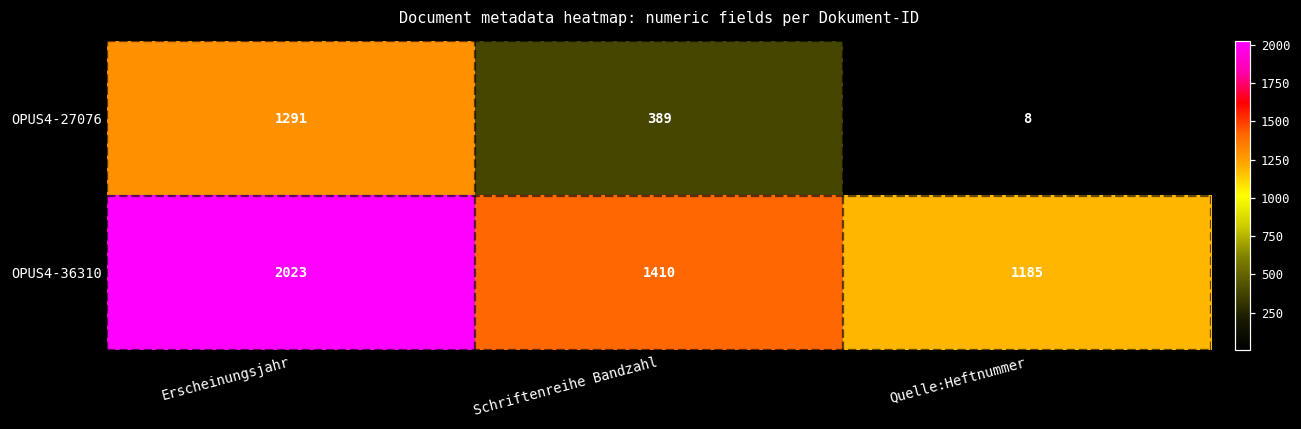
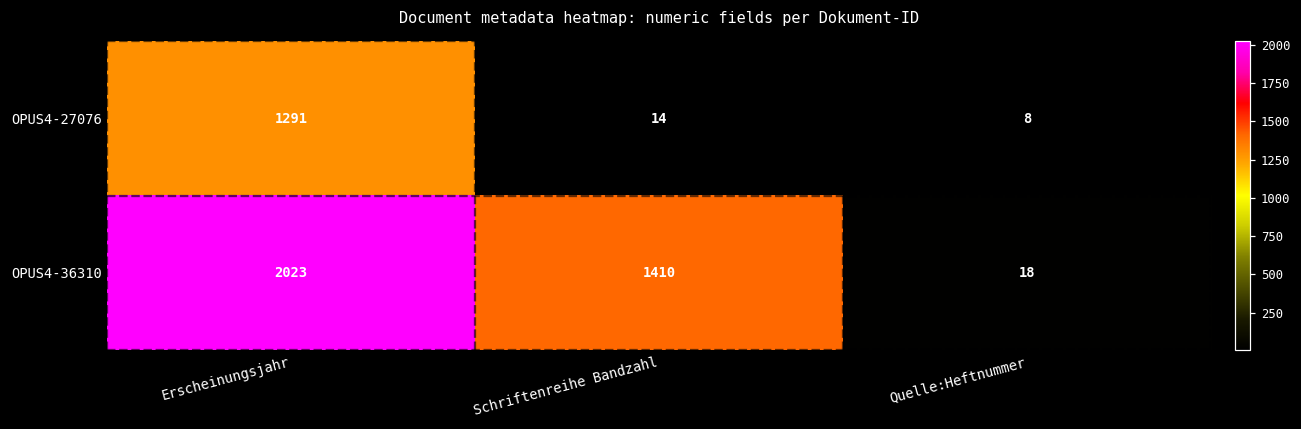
OPUS4-27076, Schriftenreihe Bandzahl: 389 -> 14
OPUS4-36310, Quelle:Heftnummer: 1185 -> 18
